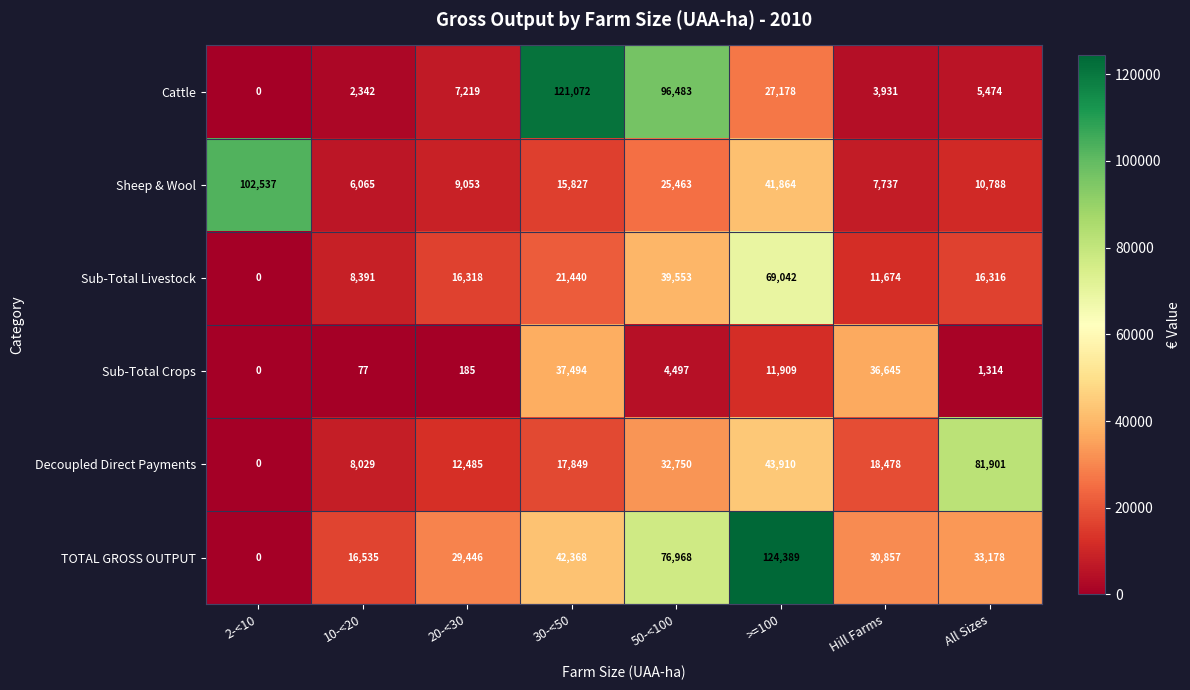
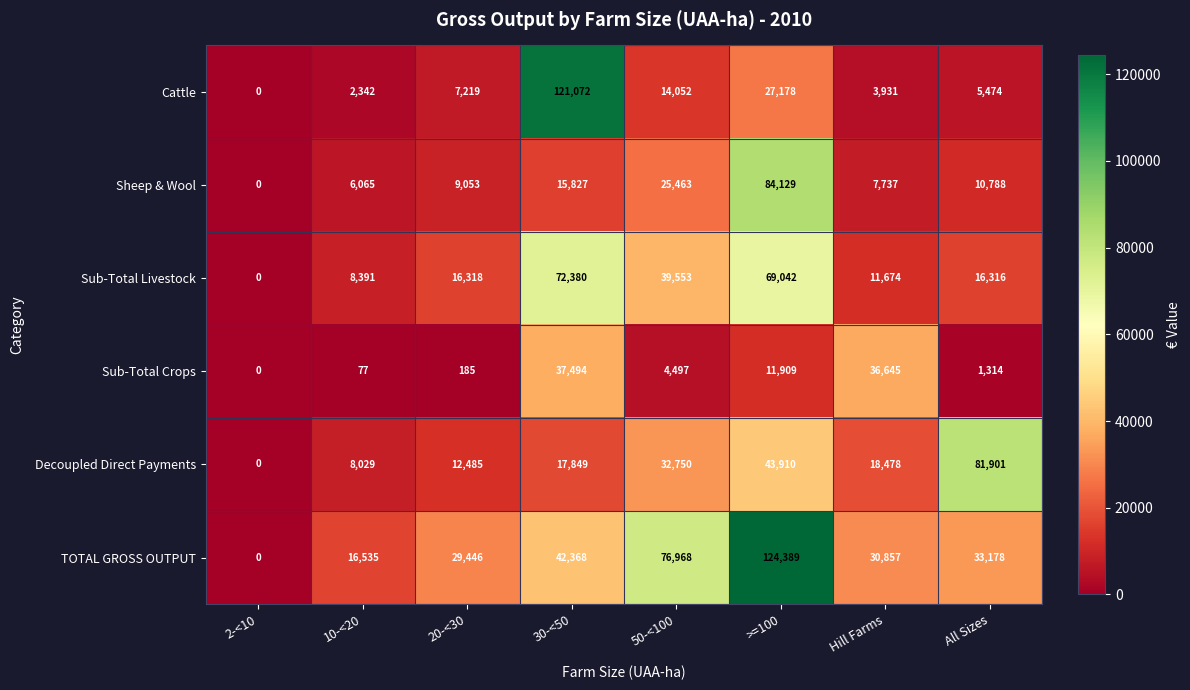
Cattle, 50-<100: 96,483 -> 14,052
Sheep & Wool, 2-<10: 102,537 -> 0
Sheep & Wool, >=100: 41,864 -> 84,129
Sub-Total Livestock, 30-<50: 21,440 -> 72,380
